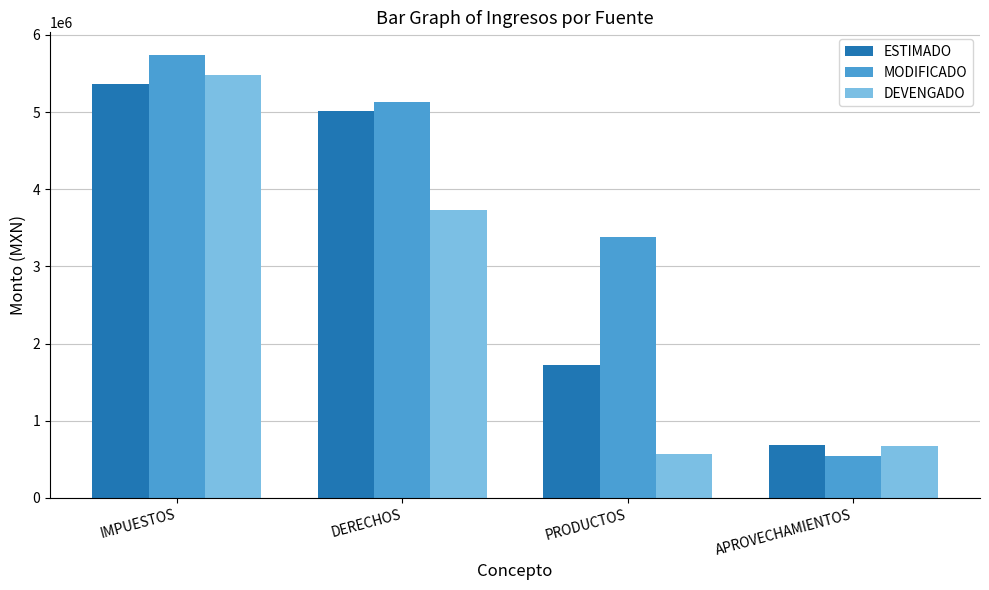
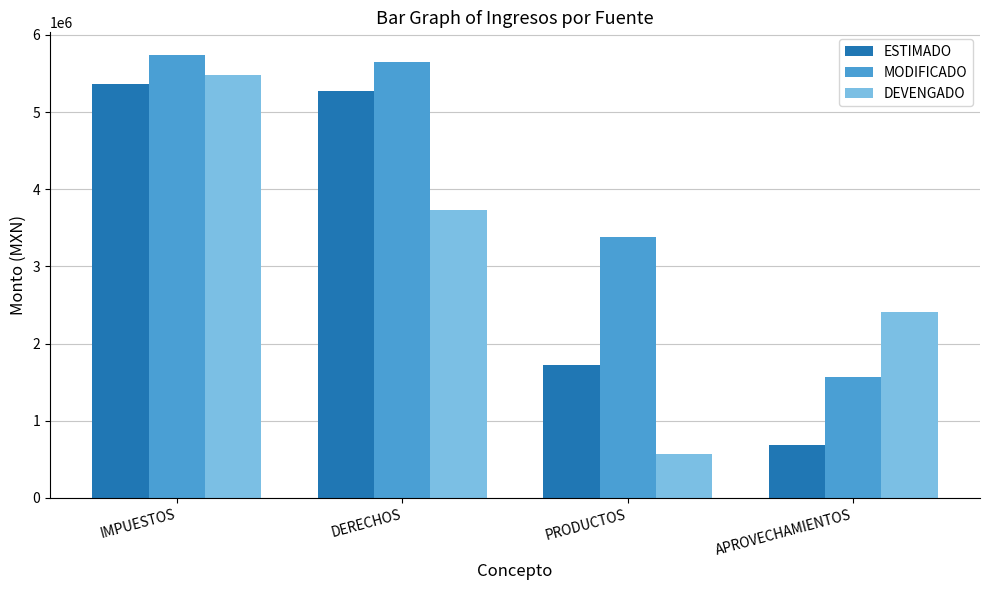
ESTIMADO, DERECHOS: 5000000 -> 5300000
MODIFICADO, DERECHOS: 5100000 -> 5600000
MODIFICADO, APROVECHAMIENTOS: 500000 -> 1600000
DEVENGADO, APROVECHAMIENTOS: 700000 -> 2400000
